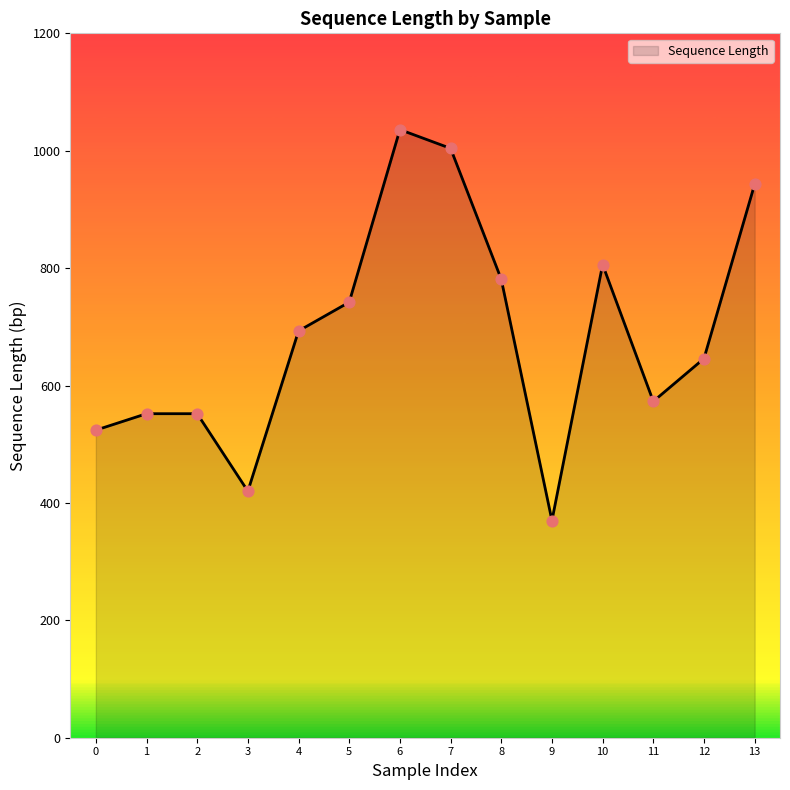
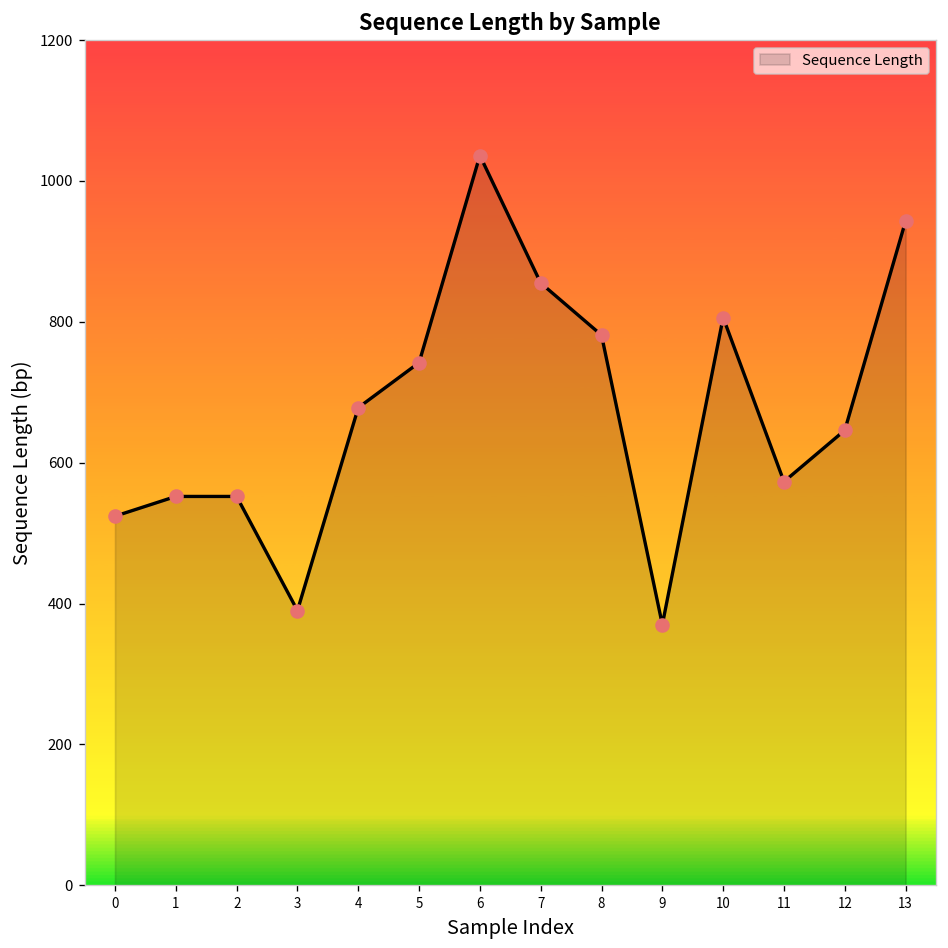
3: 420 -> 390
4: 690 -> 680
7: 1000 -> 860
